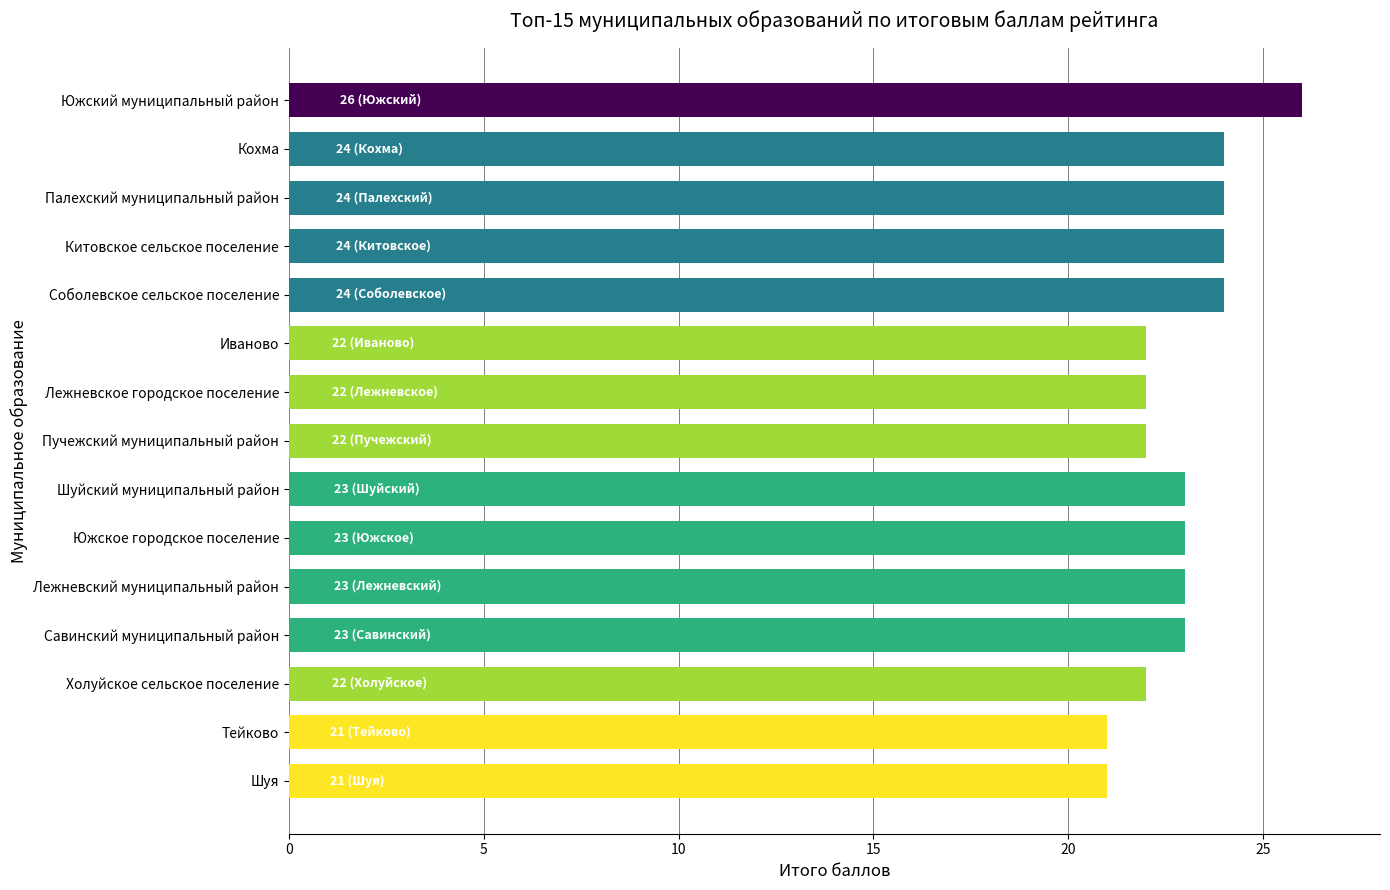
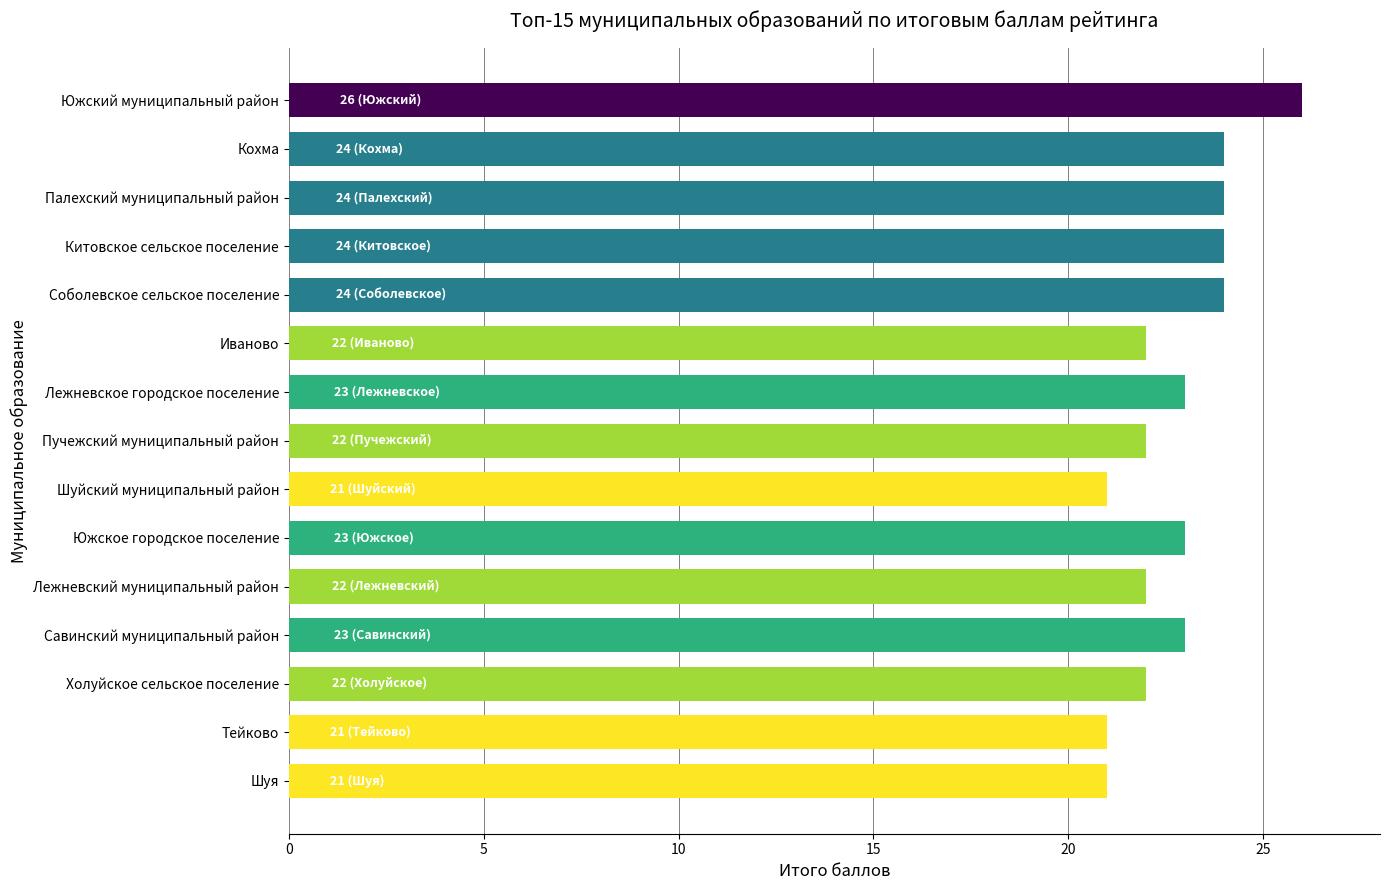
Лежневское городское поселение: 22 -> 23
Шуйский муниципальный район: 23 -> 21
Лежневский муниципальный район: 23 -> 22
